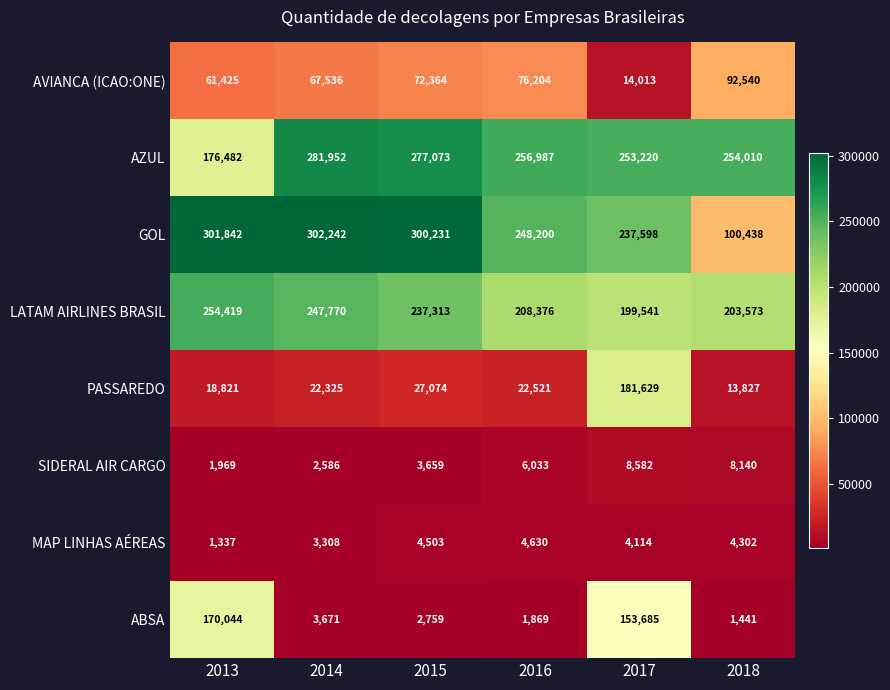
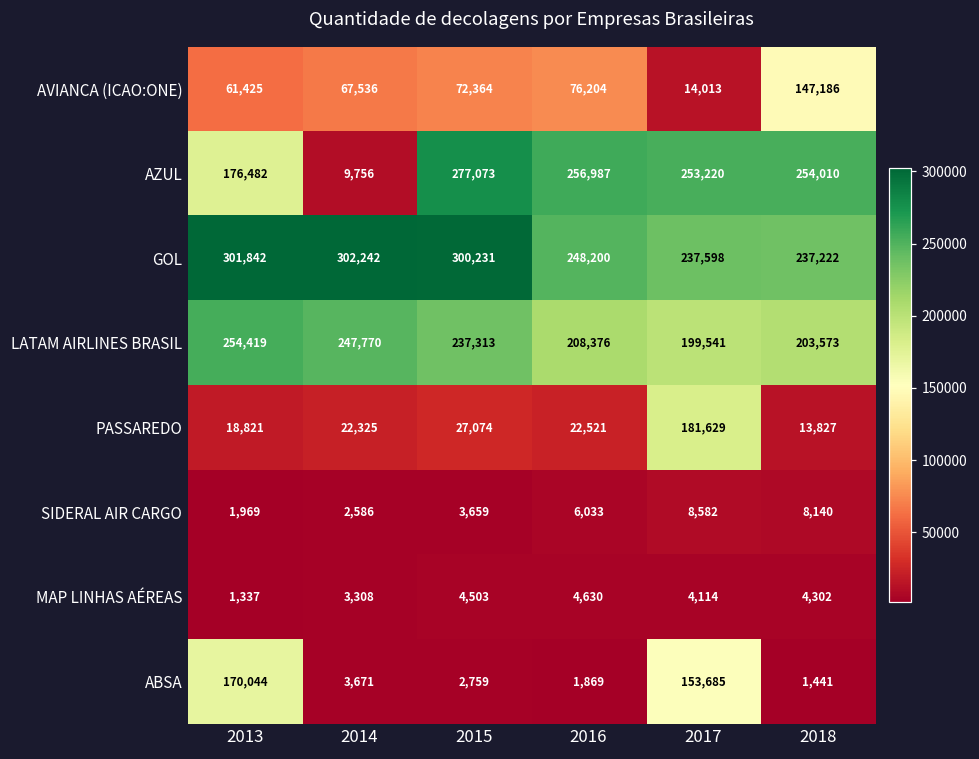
AVIANCA (ICAO:ONE), 2018: 92,540 -> 147,186
AZUL, 2014: 281,952 -> 9,756
GOL, 2018: 100,438 -> 237,222
